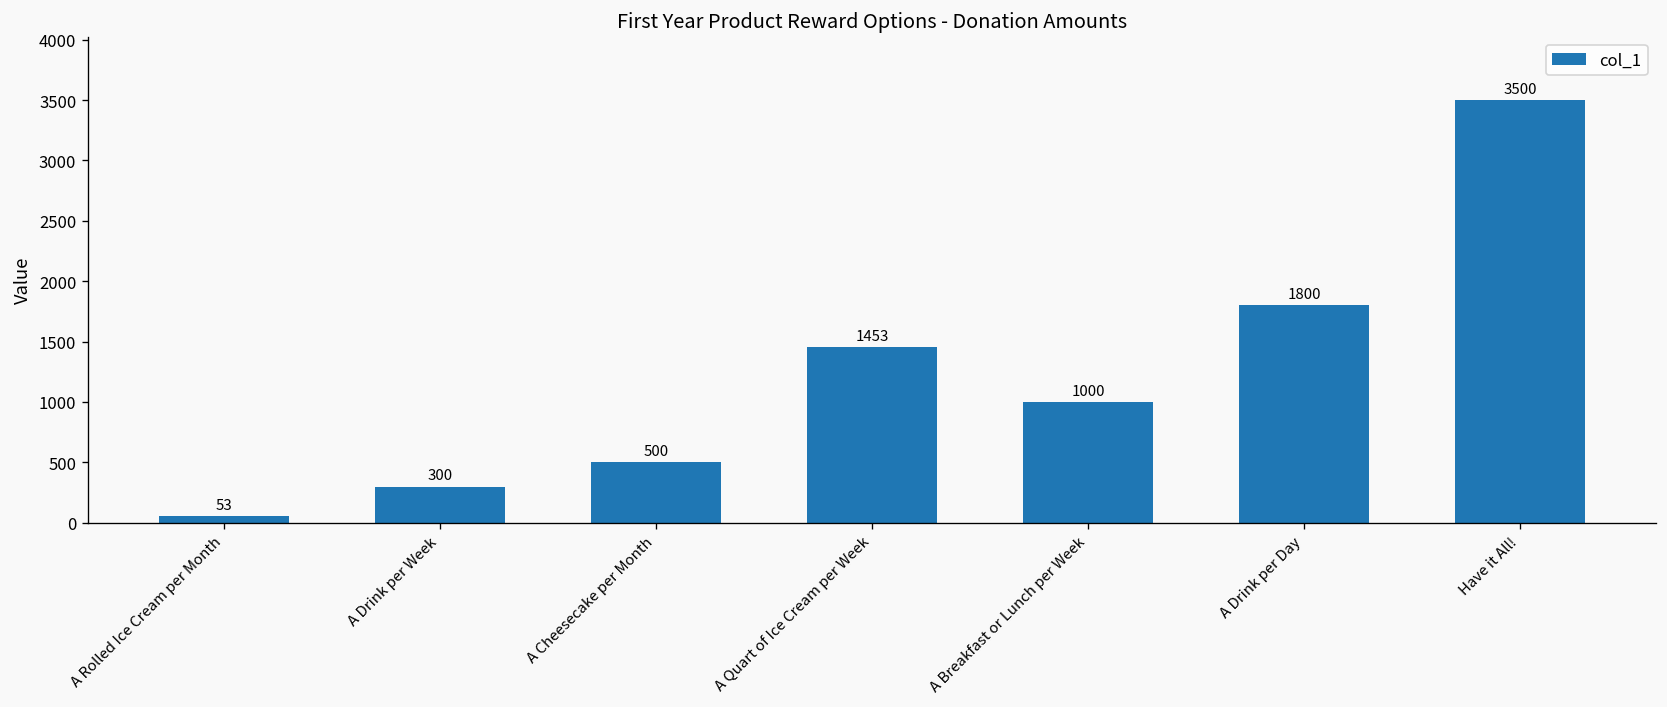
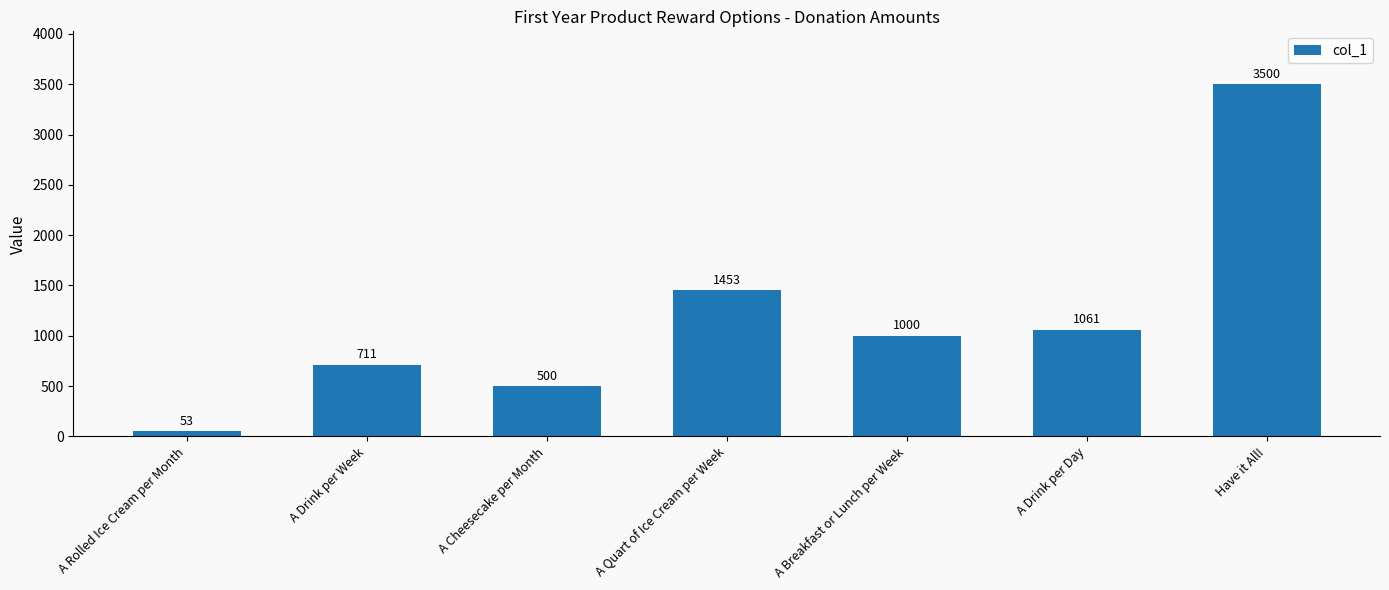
A Drink per Week: 300 -> 711
A Drink per Day: 1800 -> 1061
